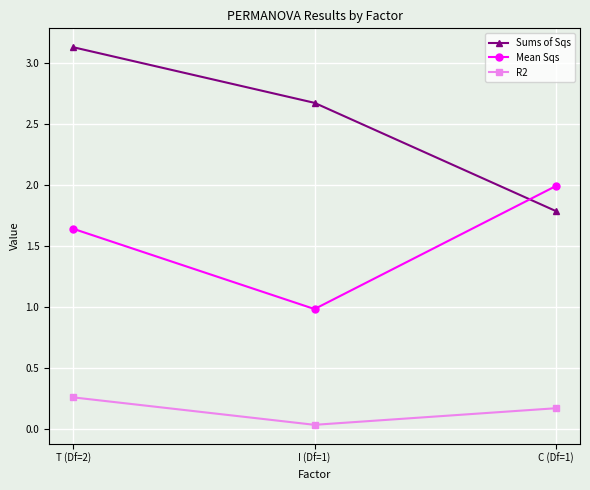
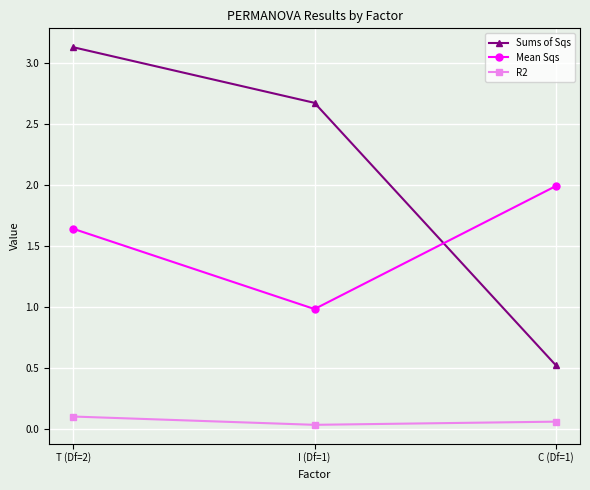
R2, T (Df=2): 0.26 -> 0.10
Sums of Sqs, C (Df=1): 1.78 -> 0.52
R2, C (Df=1): 0.17 -> 0.06
